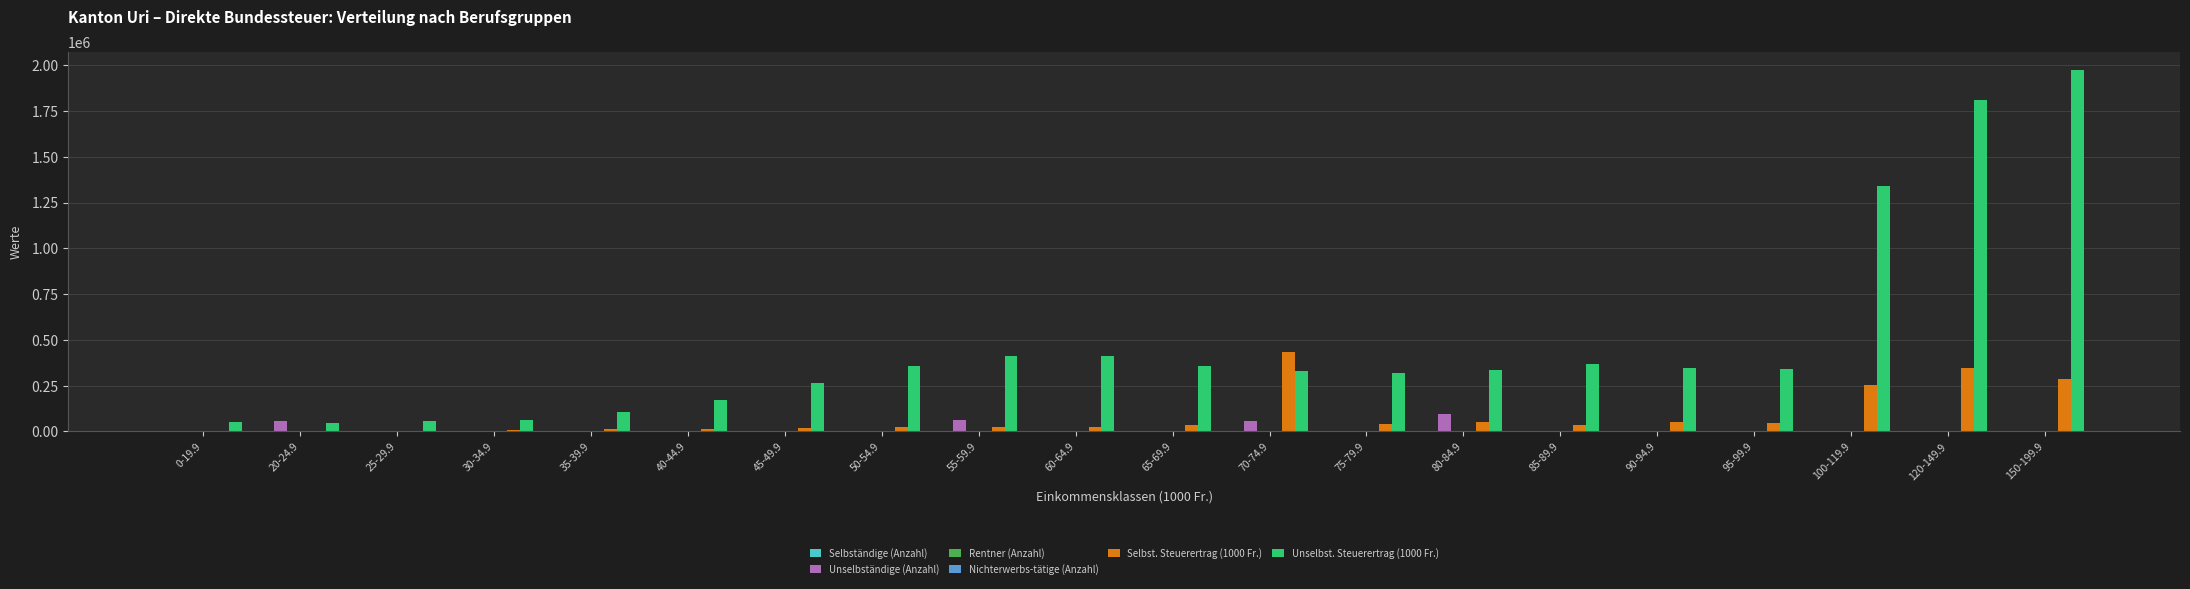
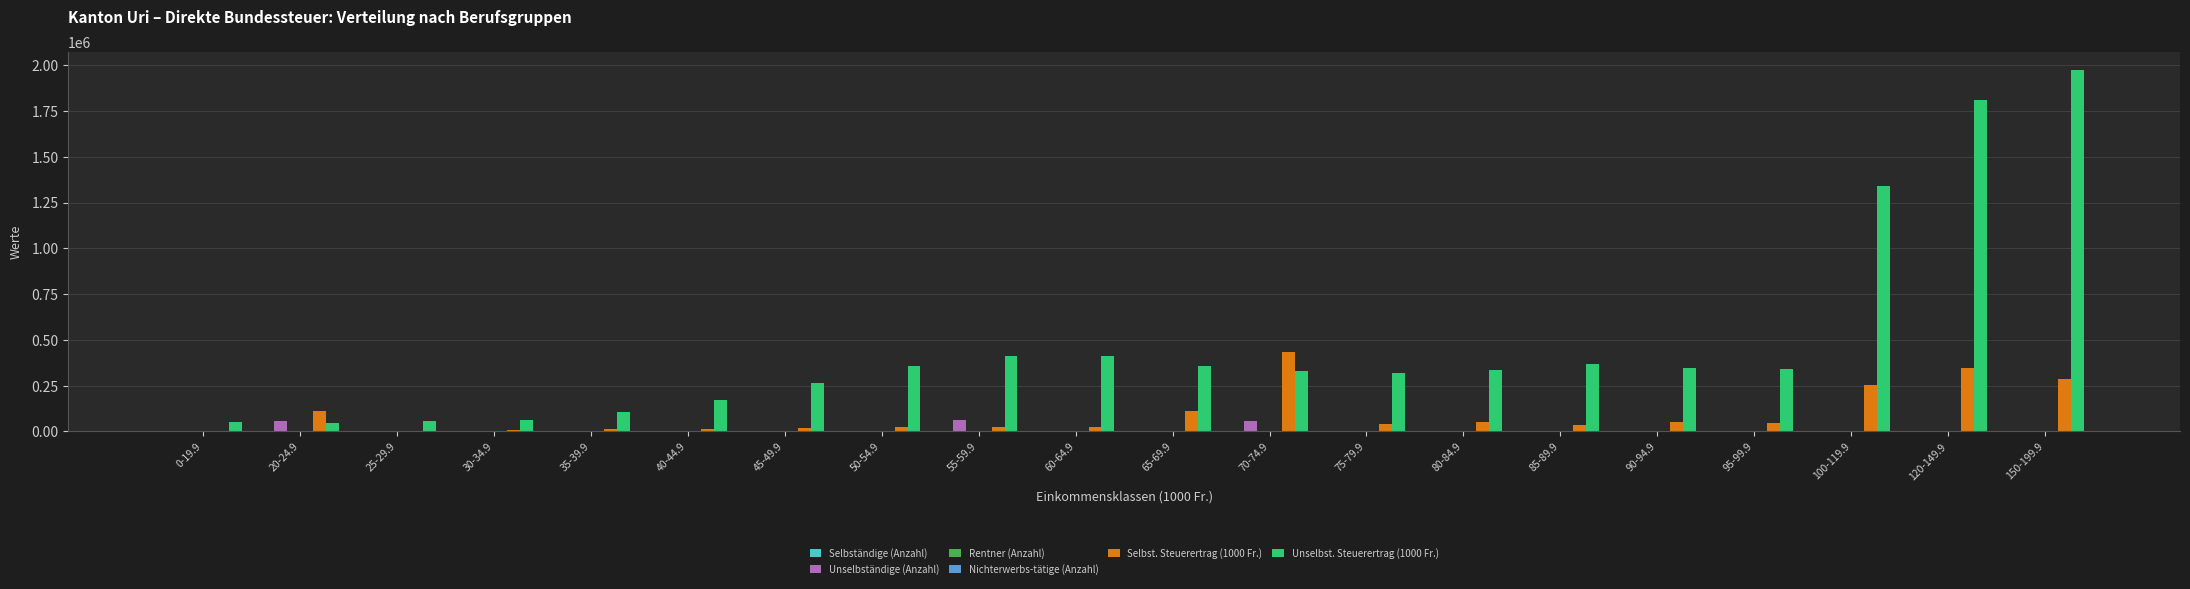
Selbst. Steuerertrag (1000 Fr.), 20-24.9: 0 -> 110000
Selbst. Steuerertrag (1000 Fr.), 65-69.9: 30000 -> 110000
Unselbständige (Anzahl), 80-84.9: 90000 -> 0
